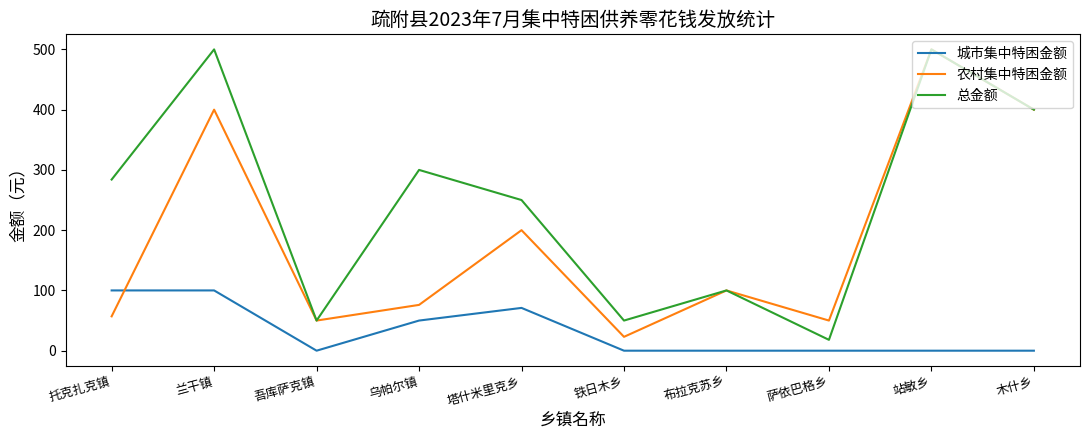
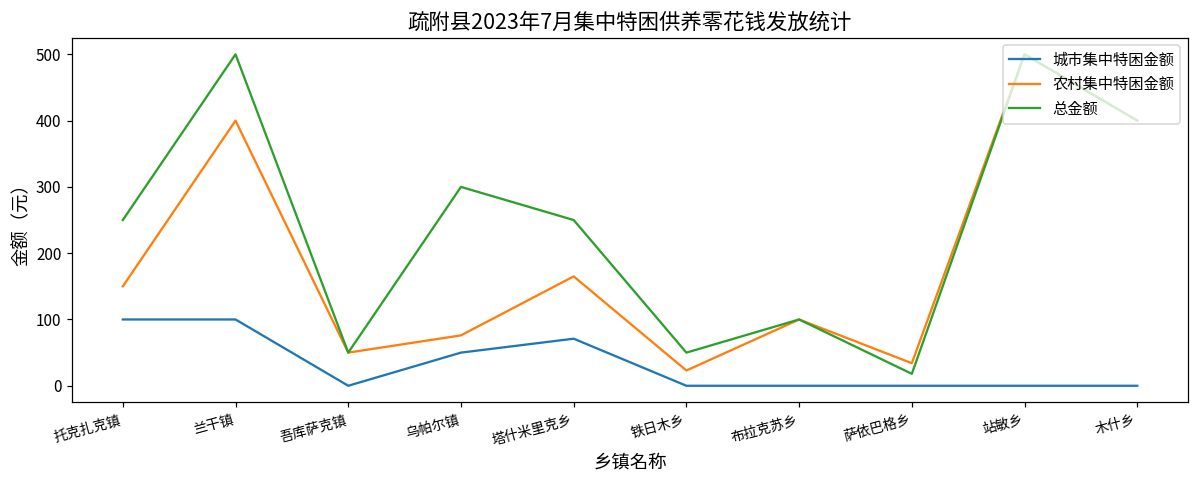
农村集中特困金额, 托克扎克镇: 60 -> 150
总金额, 托克扎克镇: 280 -> 250
农村集中特困金额, 塔什米里克乡: 200 -> 170
农村集中特困金额, 萨依巴格乡: 50 -> 30
